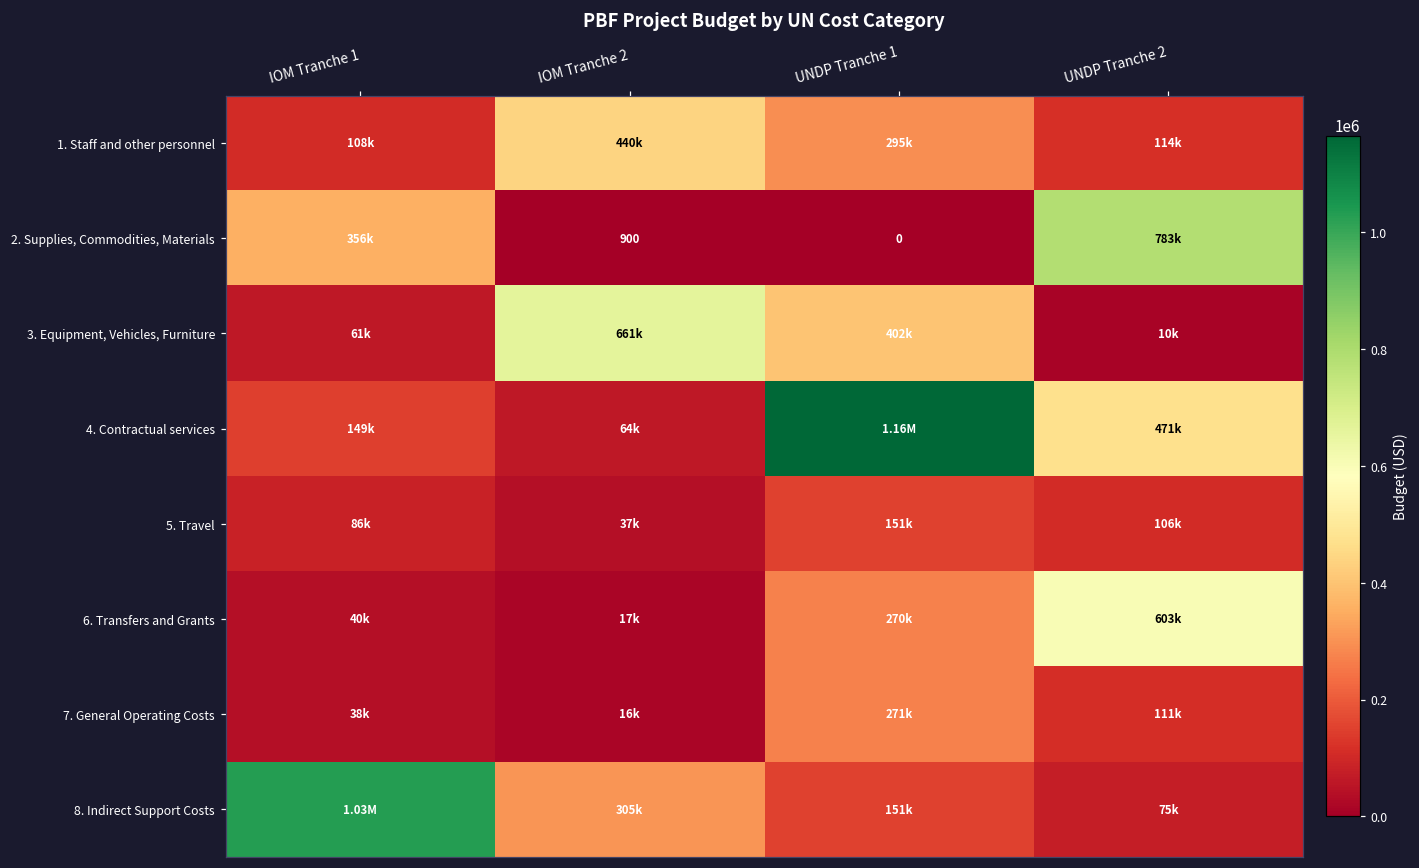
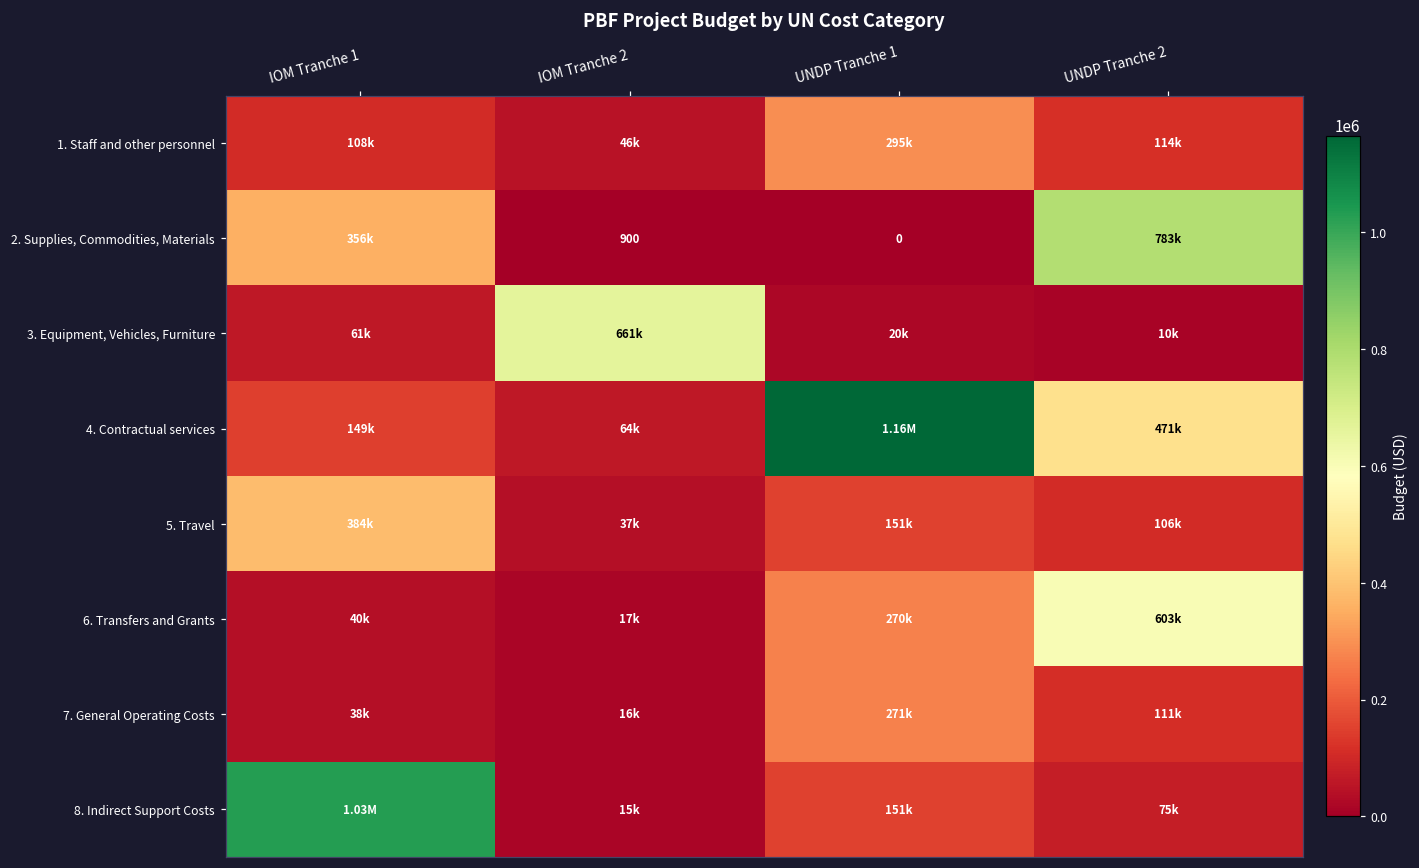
1. Staff and other personnel, IOM Tranche 2: 440k -> 46k
3. Equipment, Vehicles, Furniture, UNDP Tranche 1: 402k -> 20k
5. Travel, IOM Tranche 1: 86k -> 384k
8. Indirect Support Costs, IOM Tranche 2: 305k -> 15k
